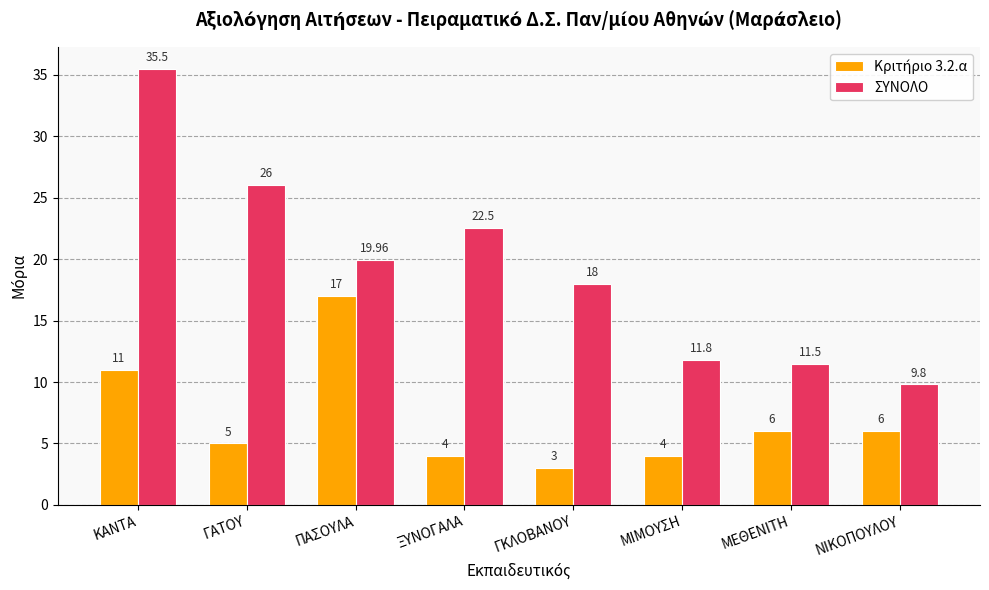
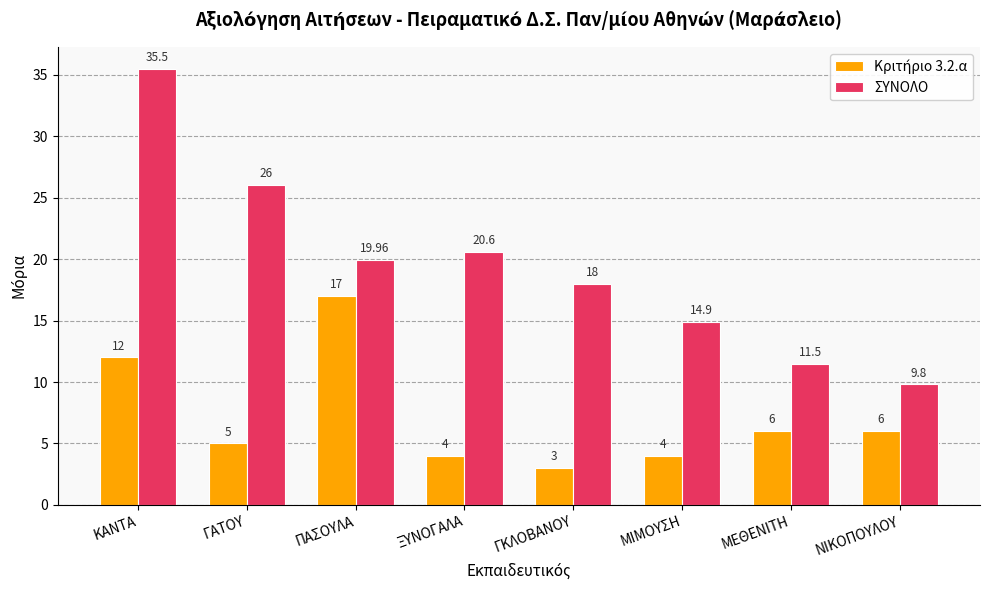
Κριτήριο 3.2.α, ΚΑΝΤΑ: 11 -> 12
ΣΥΝΟΛΟ, ΞΥΝΟΓΑΛΑ: 22.5 -> 20.6
ΣΥΝΟΛΟ, ΜΙΜΟΥΣΗ: 11.8 -> 14.9
